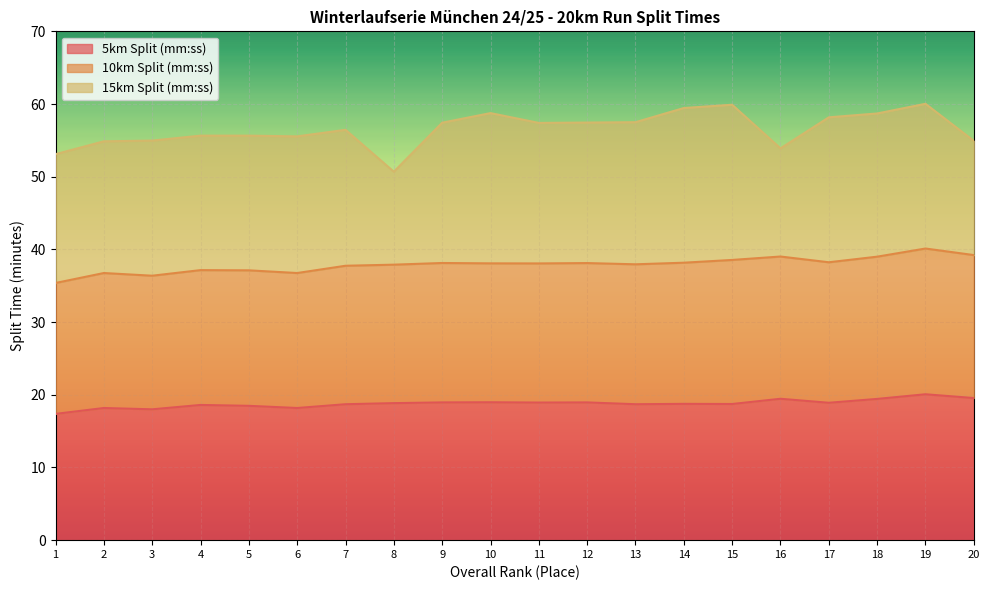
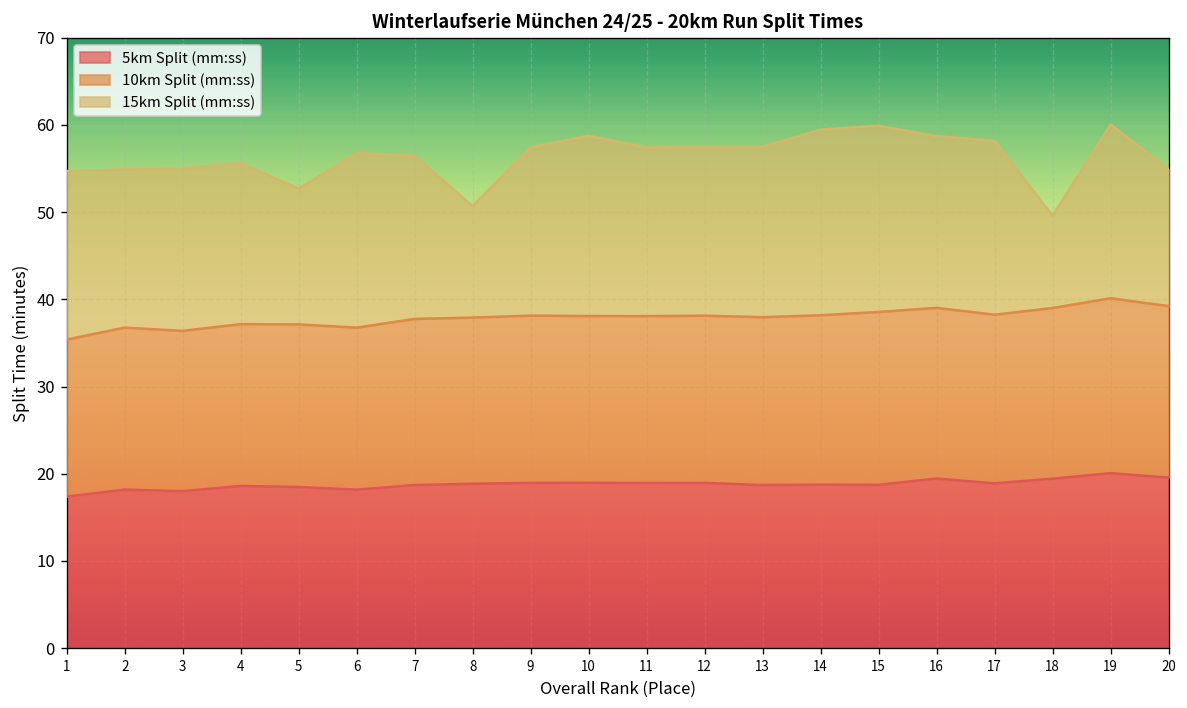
15km Split (mm:ss), 1: 53 -> 55
15km Split (mm:ss), 5: 56 -> 53
15km Split (mm:ss), 6: 56 -> 57
15km Split (mm:ss), 16: 54 -> 59
15km Split (mm:ss), 18: 59 -> 50
